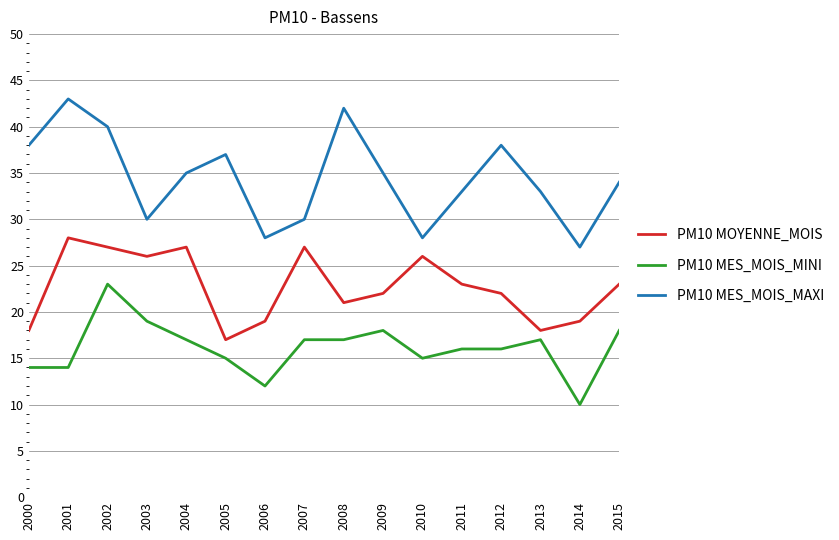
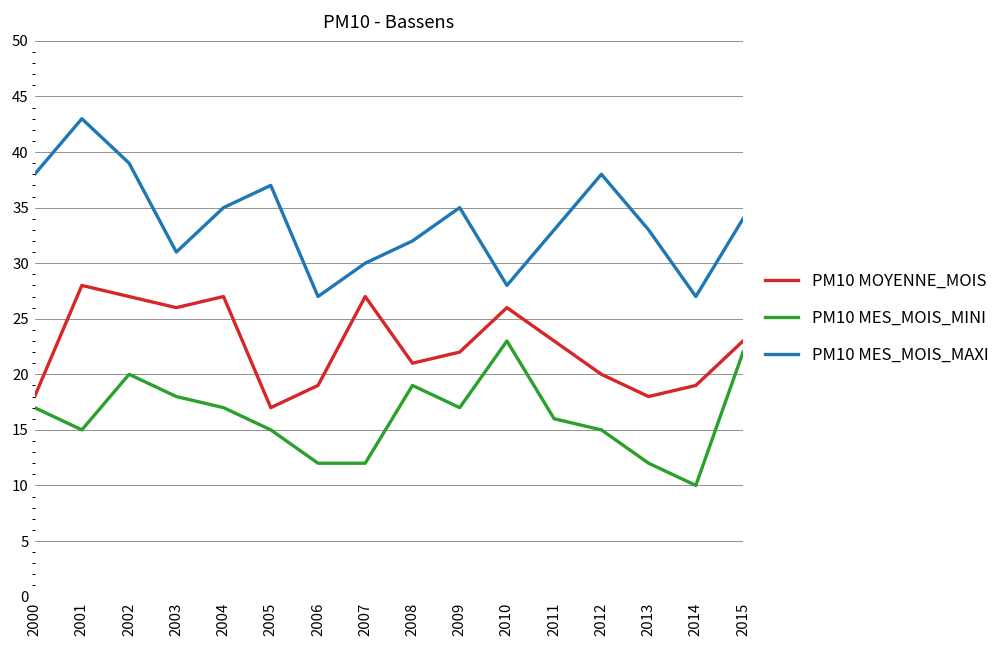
PM10 MES_MOIS_MINI, 2000: 14 -> 17
PM10 MES_MOIS_MINI, 2001: 14 -> 15
PM10 MES_MOIS_MINI, 2002: 23 -> 20
PM10 MES_MOIS_MAXI, 2002: 40 -> 39
PM10 MES_MOIS_MINI, 2003: 19 -> 18
PM10 MES_MOIS_MAXI, 2003: 30 -> 31
PM10 MES_MOIS_MAXI, 2006: 28 -> 27
PM10 MES_MOIS_MINI, 2007: 17 -> 12
PM10 MES_MOIS_MINI, 2008: 17 -> 19
PM10 MES_MOIS_MAXI, 2008: 42 -> 32
PM10 MES_MOIS_MINI, 2009: 18 -> 17
PM10 MES_MOIS_MINI, 2010: 15 -> 23
PM10 MOYENNE_MOIS, 2012: 22 -> 20
PM10 MES_MOIS_MINI, 2012: 16 -> 15
PM10 MES_MOIS_MINI, 2013: 17 -> 12
PM10 MES_MOIS_MINI, 2015: 18 -> 22
